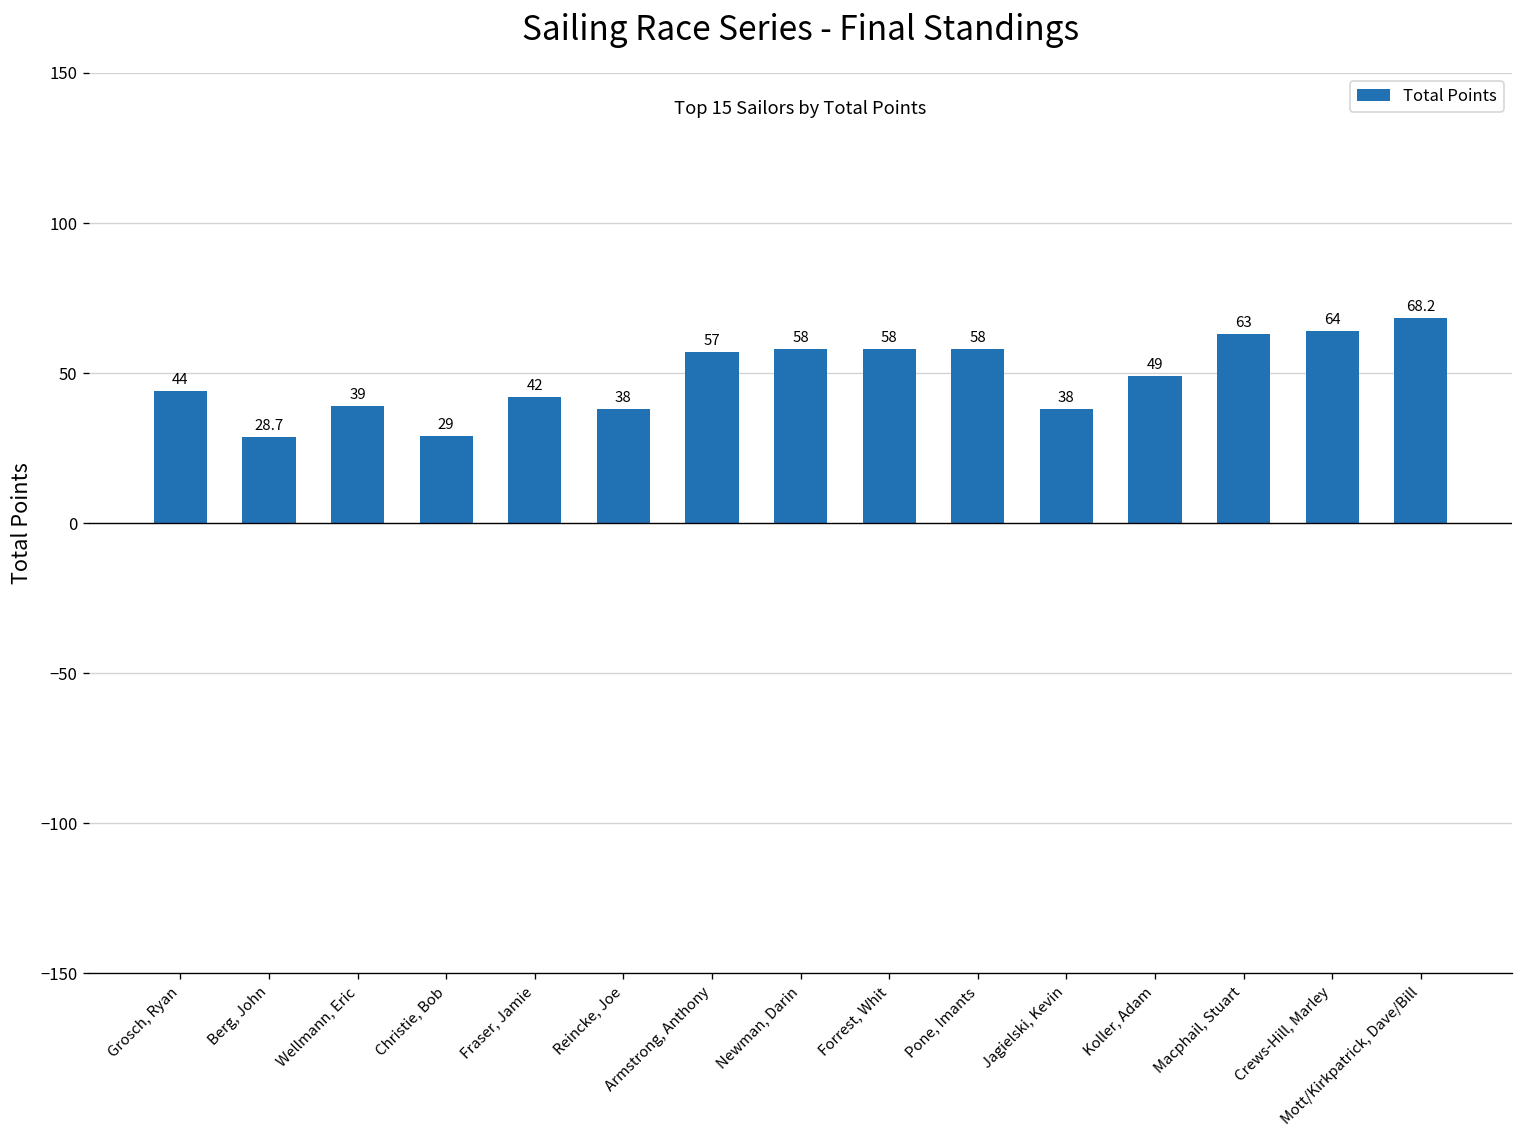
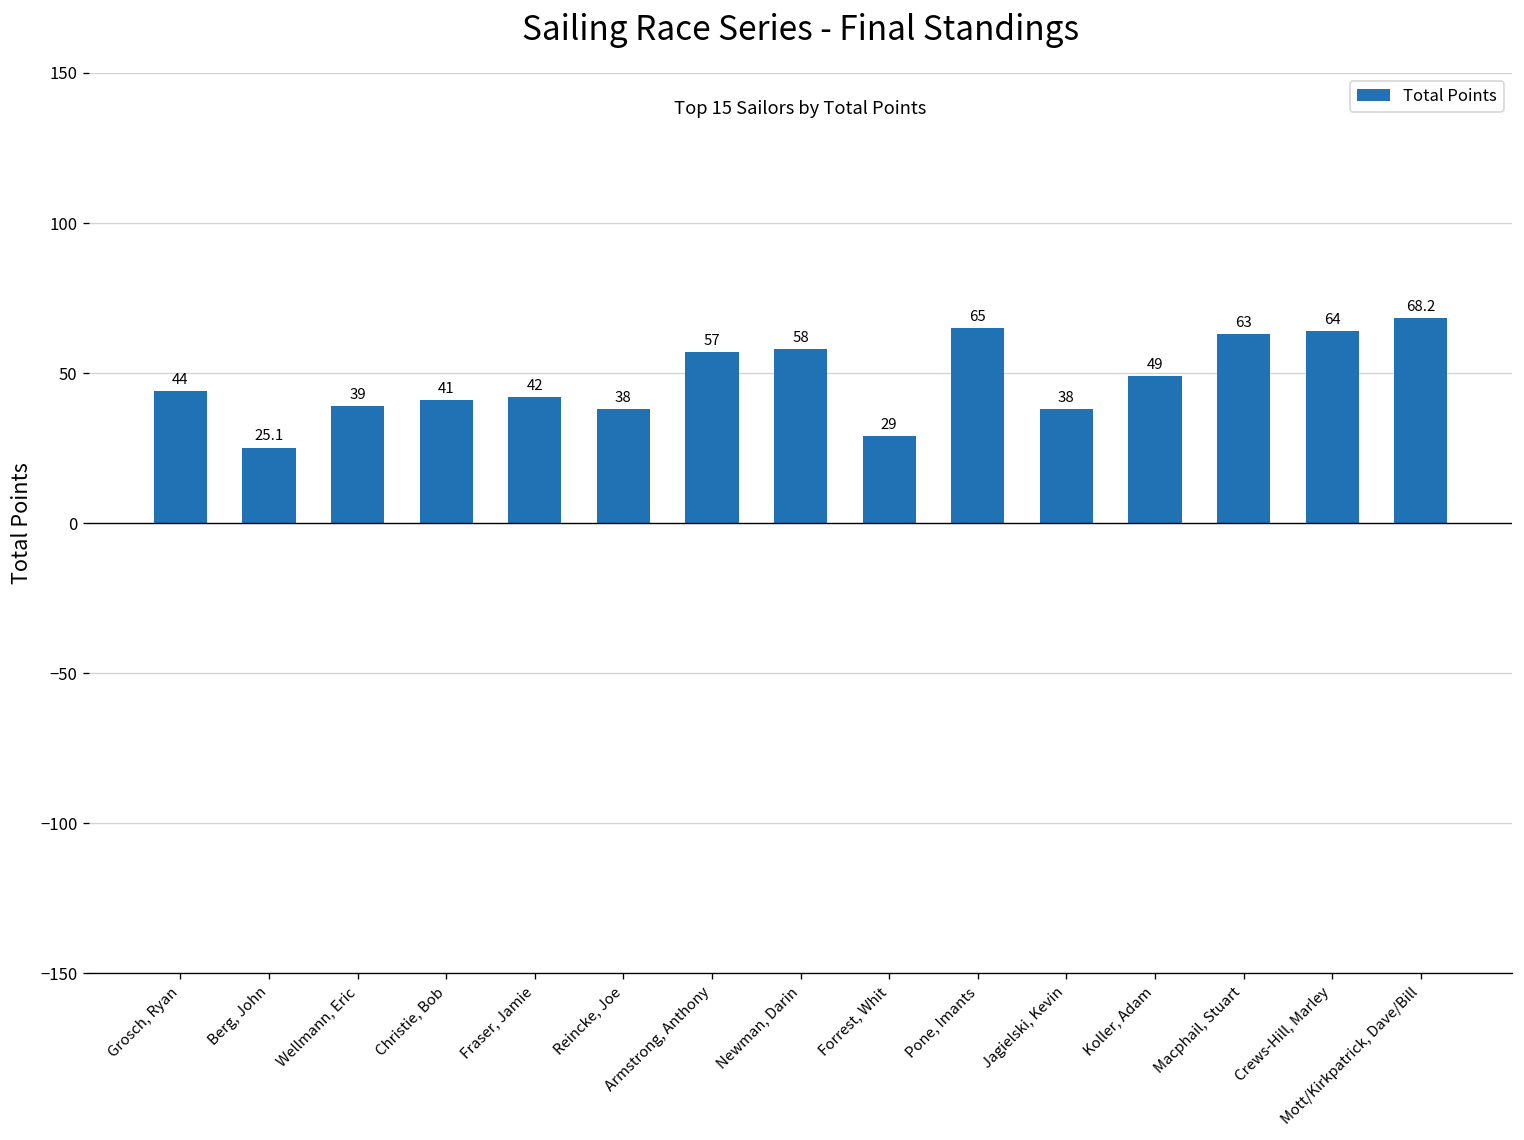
Berg, John: 28.7 -> 25.1
Christie, Bob: 29 -> 41
Forrest, Whit: 58 -> 29
Pone, Imants: 58 -> 65
